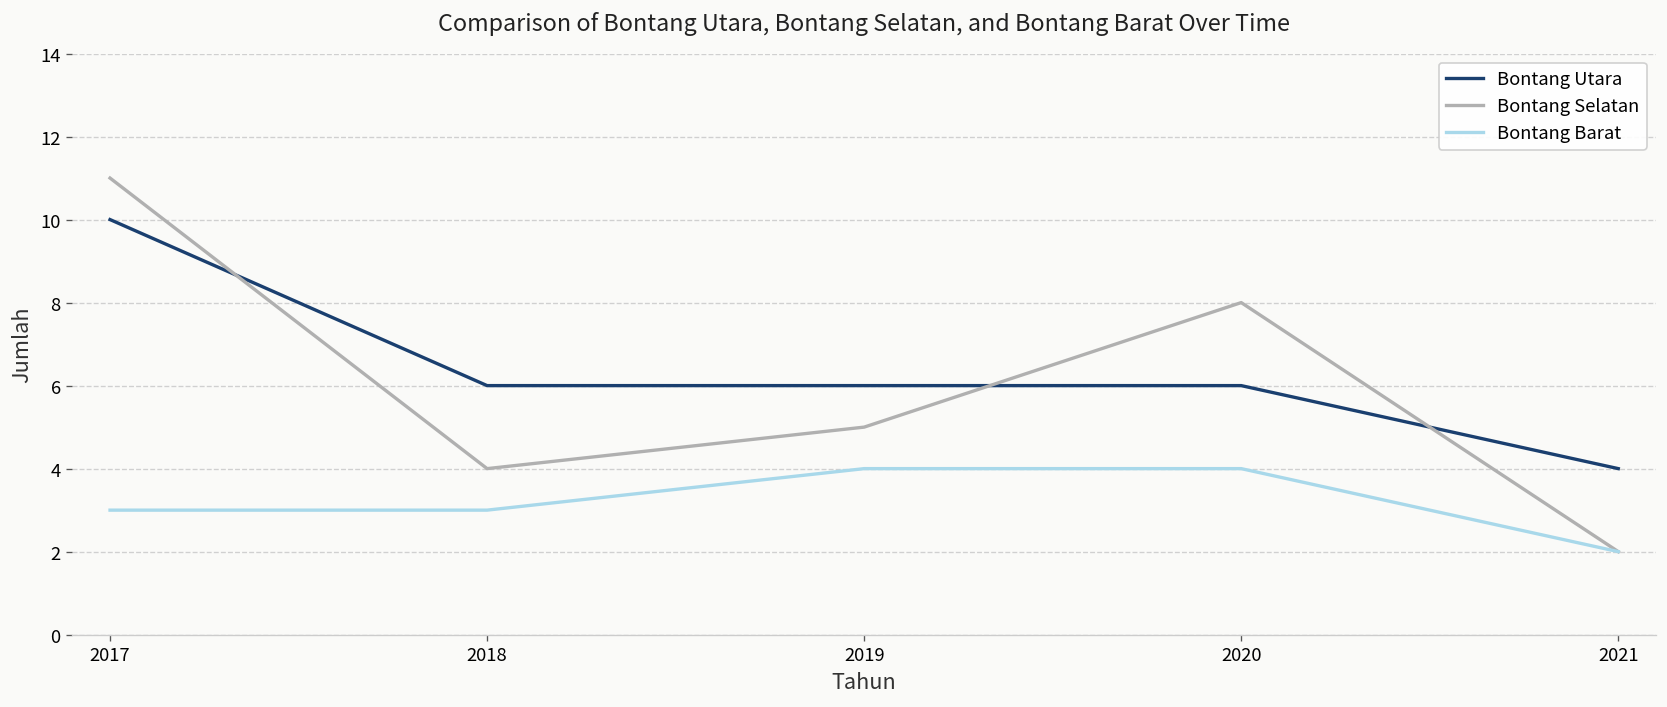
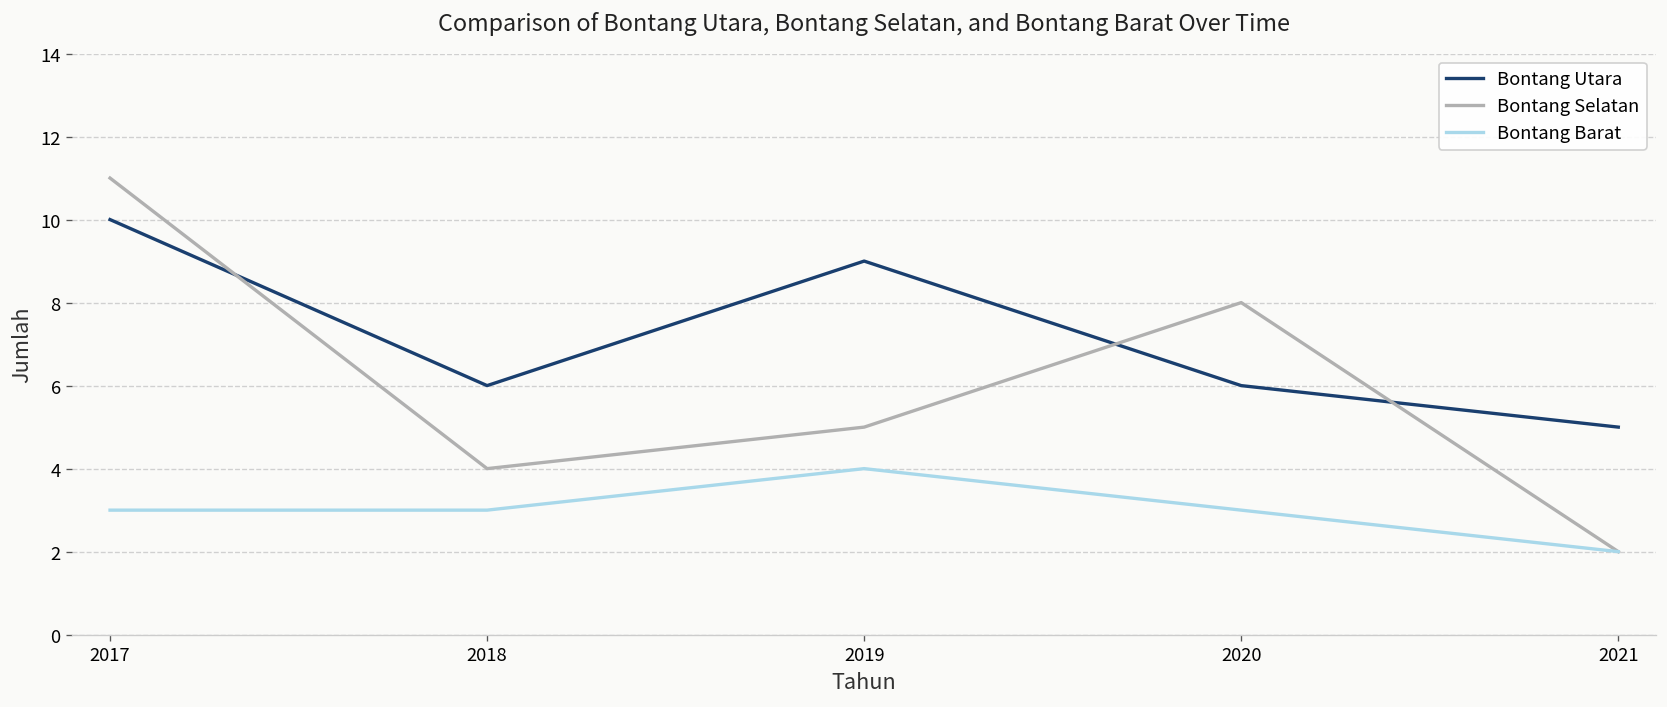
Bontang Utara, 2019: 6 -> 9
Bontang Barat, 2020: 4 -> 3
Bontang Utara, 2021: 4 -> 5
